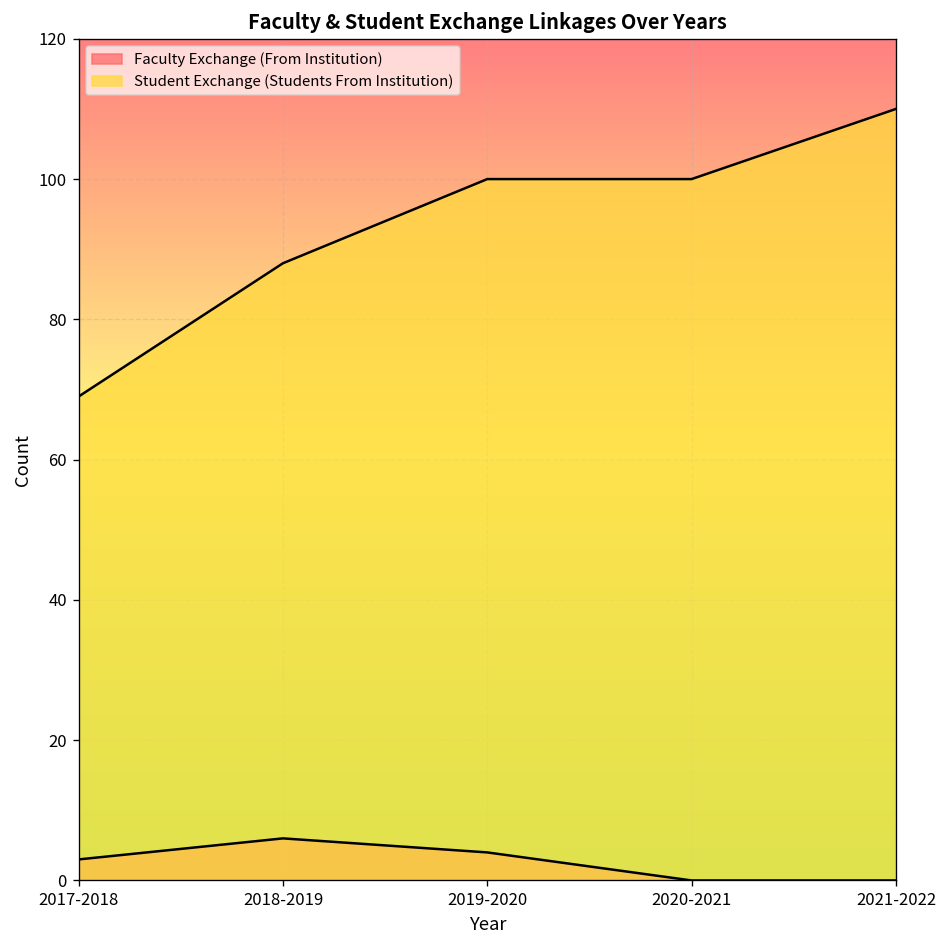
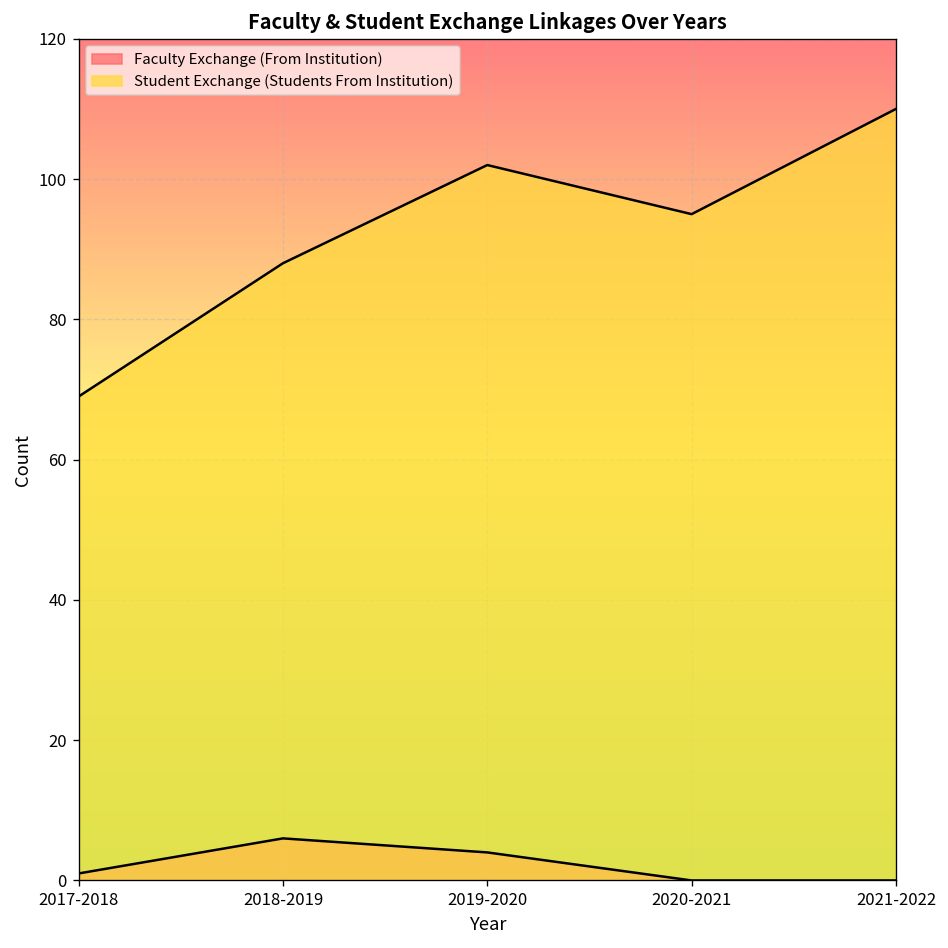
Faculty Exchange (From Institution), 2017-2018: 3 -> 1
Student Exchange (Students From Institution), 2019-2020: 100 -> 102
Student Exchange (Students From Institution), 2020-2021: 100 -> 95
